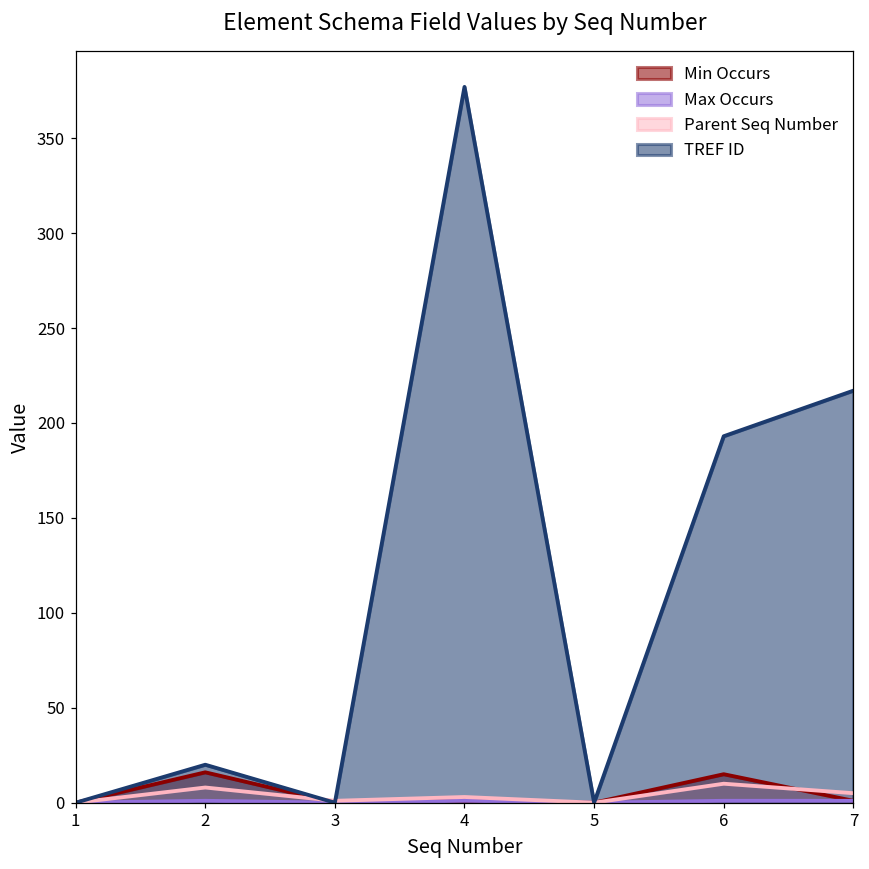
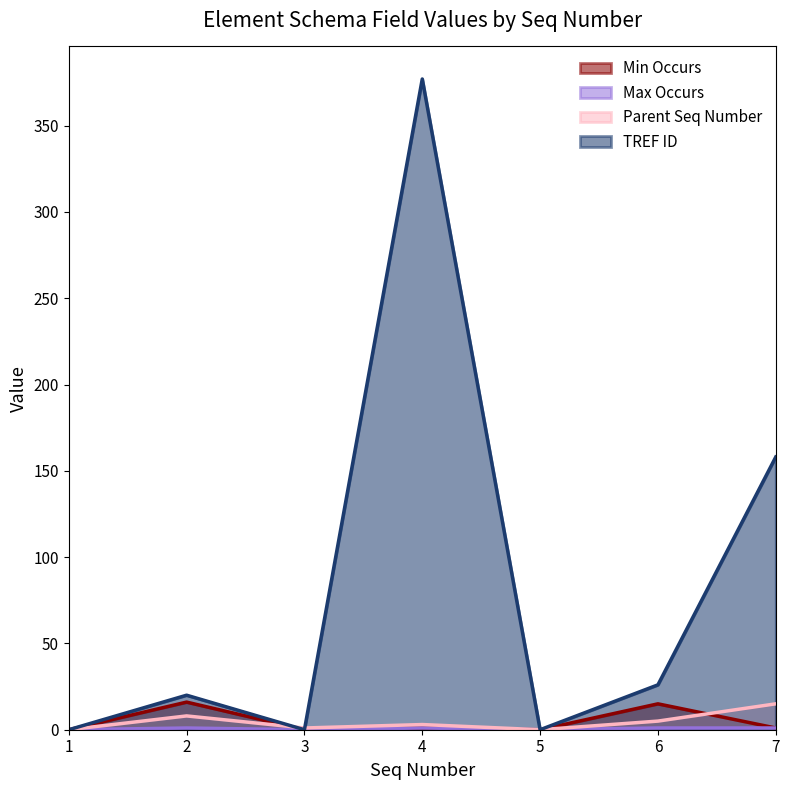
Parent Seq Number, 6: 10 -> 5
TREF ID, 6: 193 -> 26
Parent Seq Number, 7: 5 -> 15
TREF ID, 7: 217 -> 158
